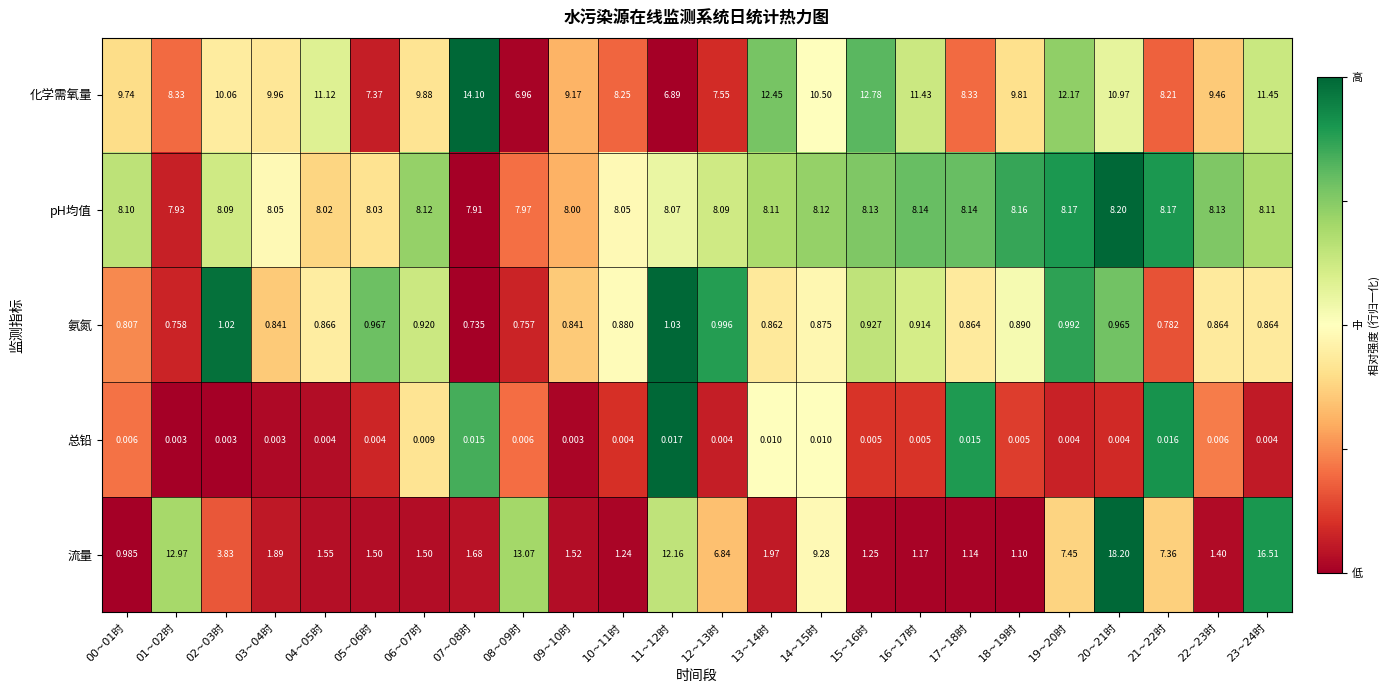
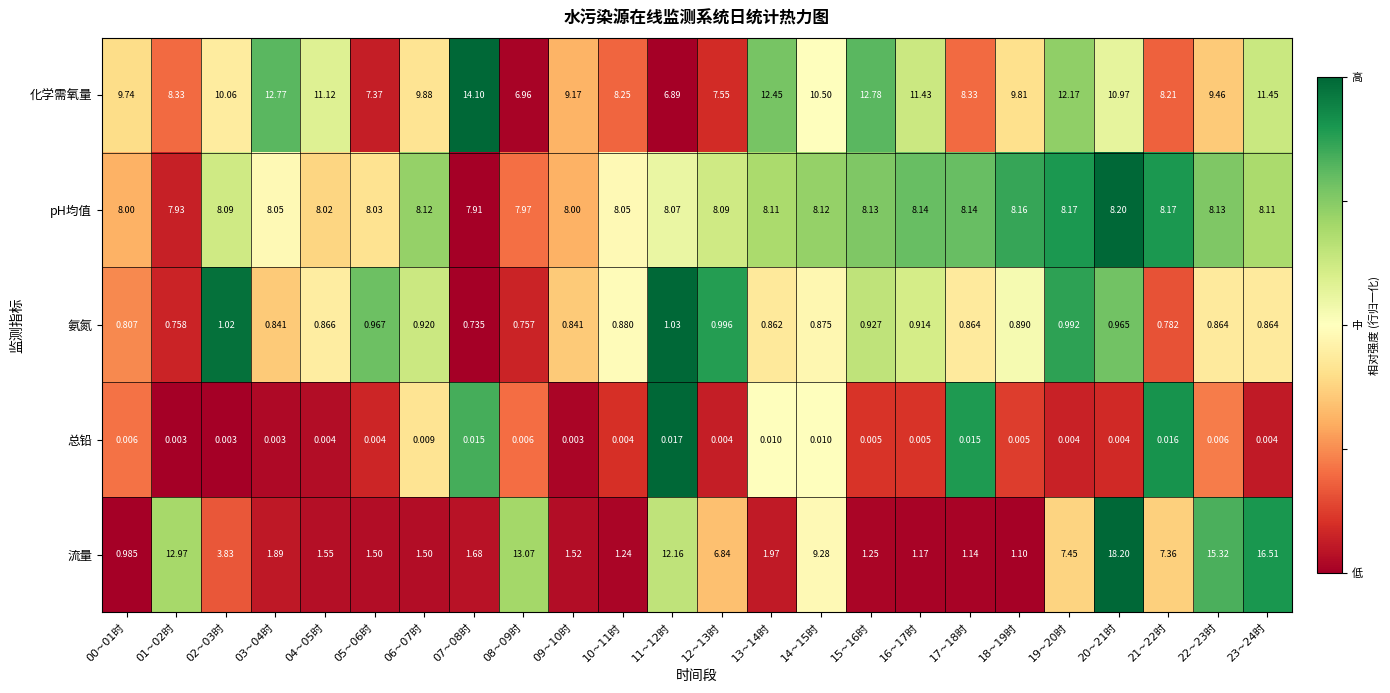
化学需氧量, 03~04时: 9.96 -> 12.77
pH均值, 00~01时: 8.10 -> 8.00
流量, 22~23时: 1.40 -> 15.32
